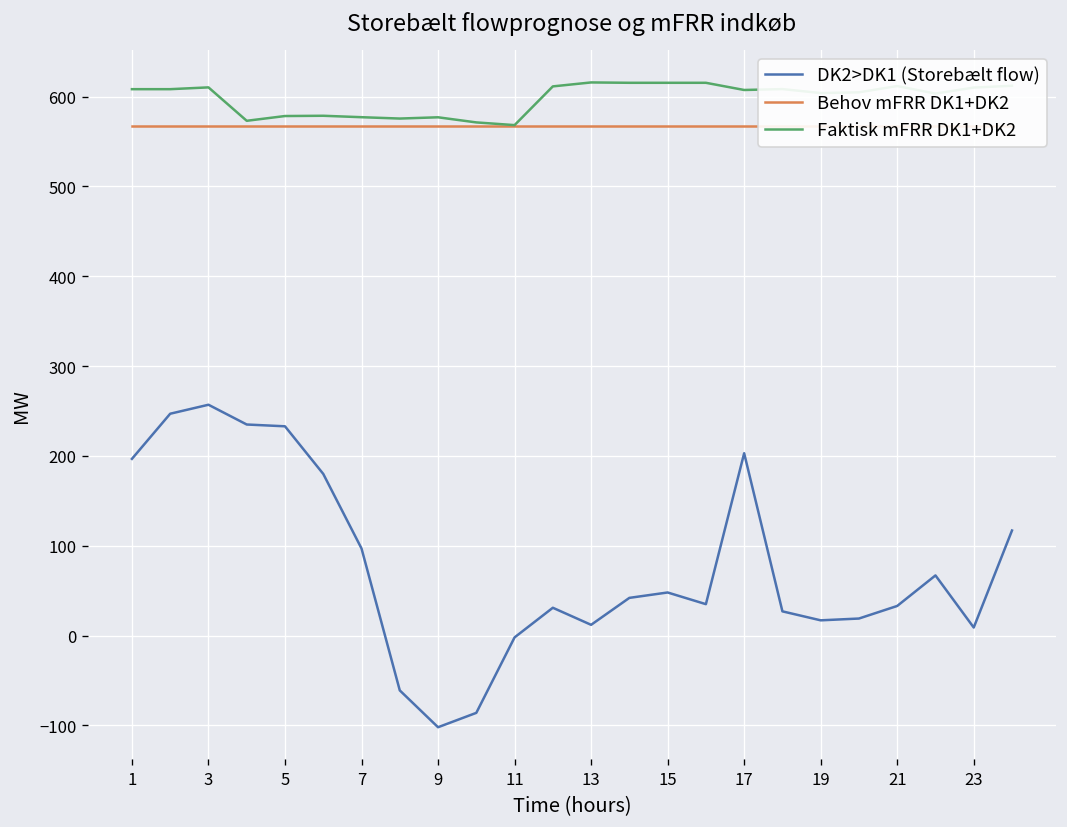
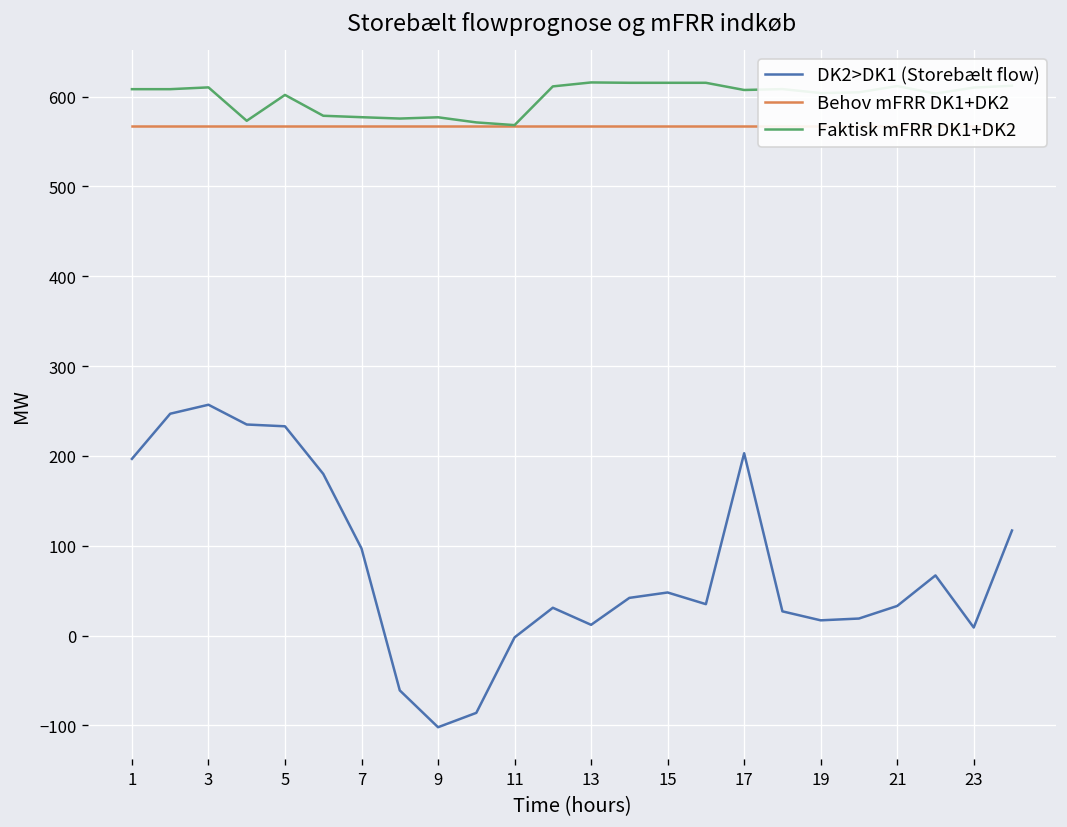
Faktisk mFRR DK1+DK2, 5: 580 -> 600
